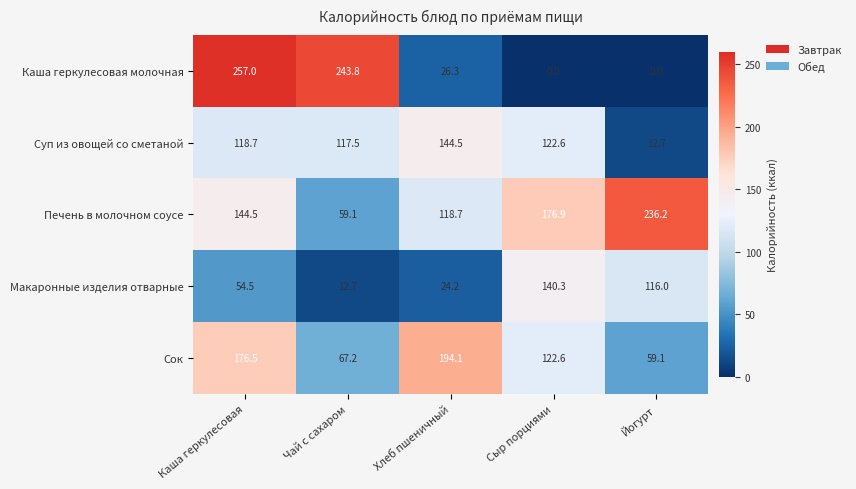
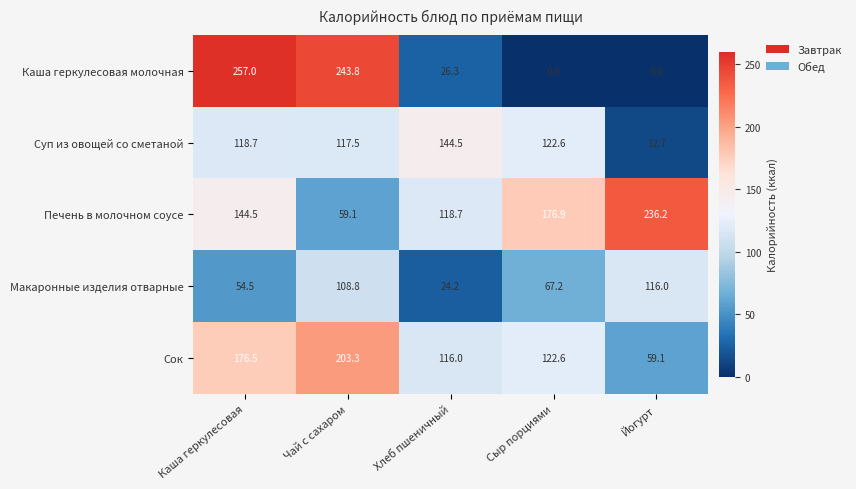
Макаронные изделия отварные, Чай с сахаром: 12.7 -> 108.8
Макаронные изделия отварные, Сыр порциями: 140.3 -> 67.2
Сок, Чай с сахаром: 67.2 -> 203.3
Сок, Хлеб пшеничный: 194.1 -> 116.0
